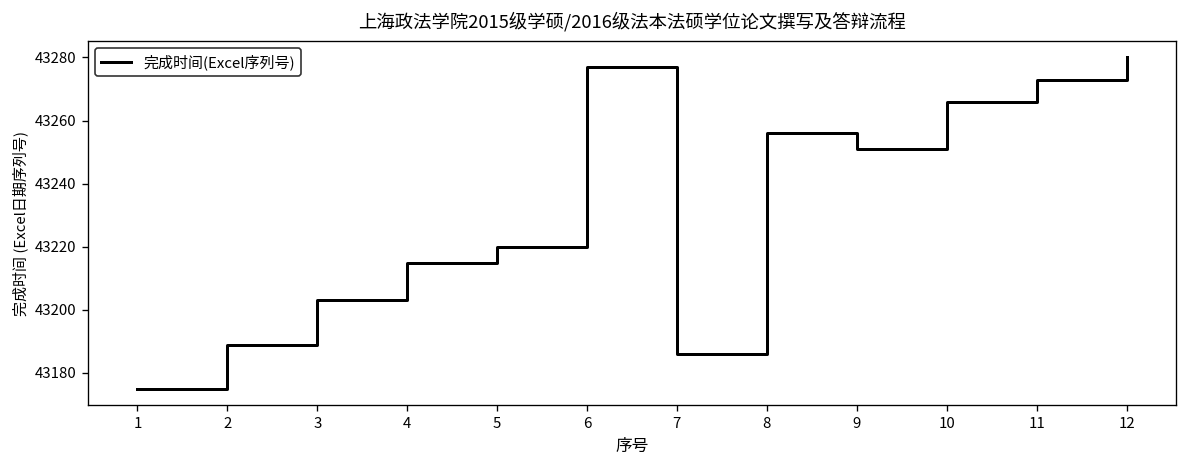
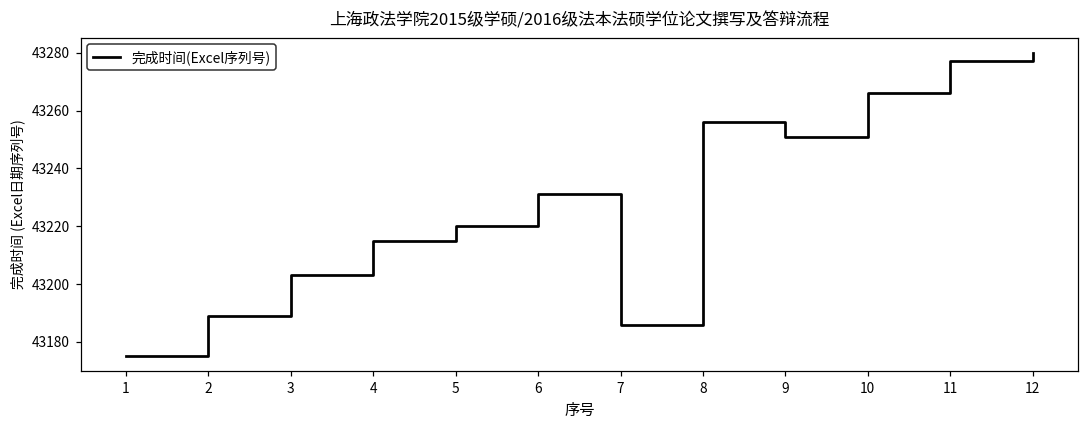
6: 43277 -> 43231
11: 43273 -> 43277
